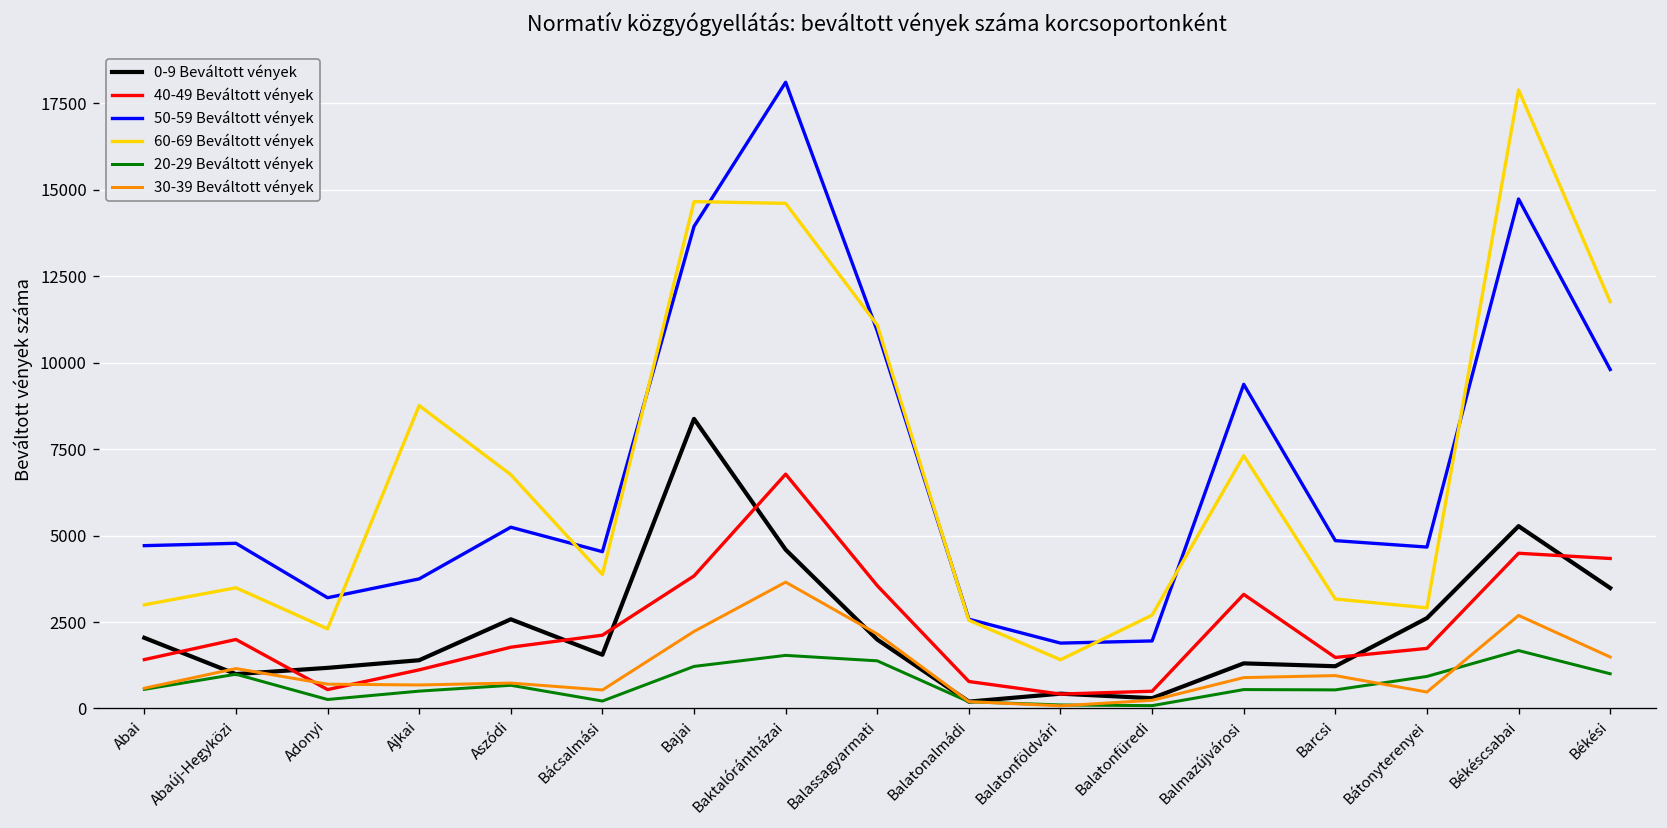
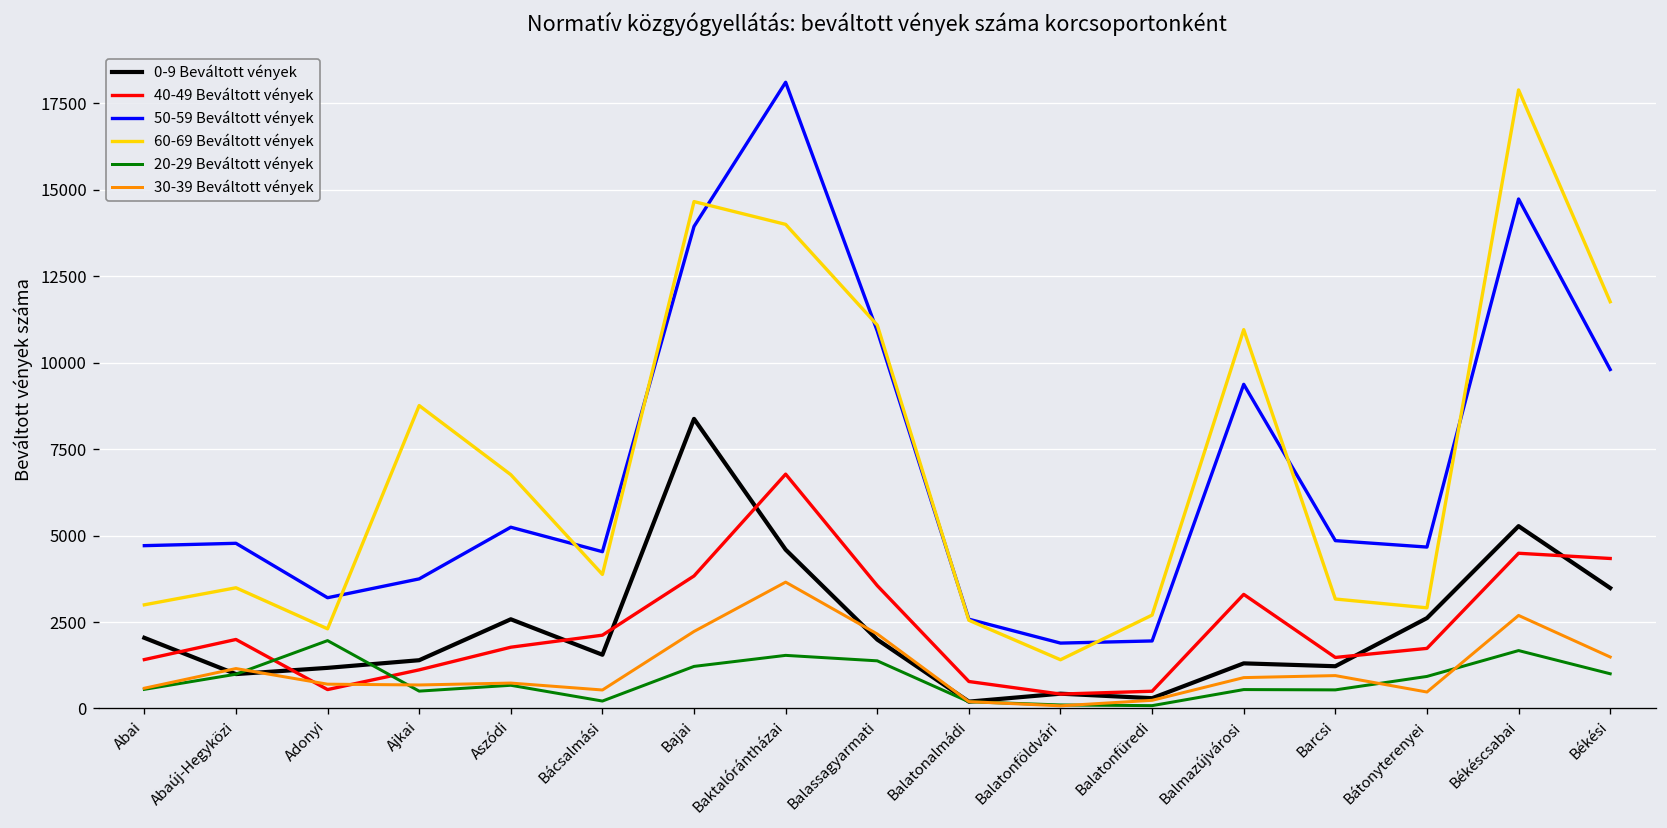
20-29 Beváltott vények, Adonyi: 300 -> 2000
60-69 Beváltott vények, Baktalórántházai: 14600 -> 14000
60-69 Beváltott vények, Balmazújvárosi: 7300 -> 11000
